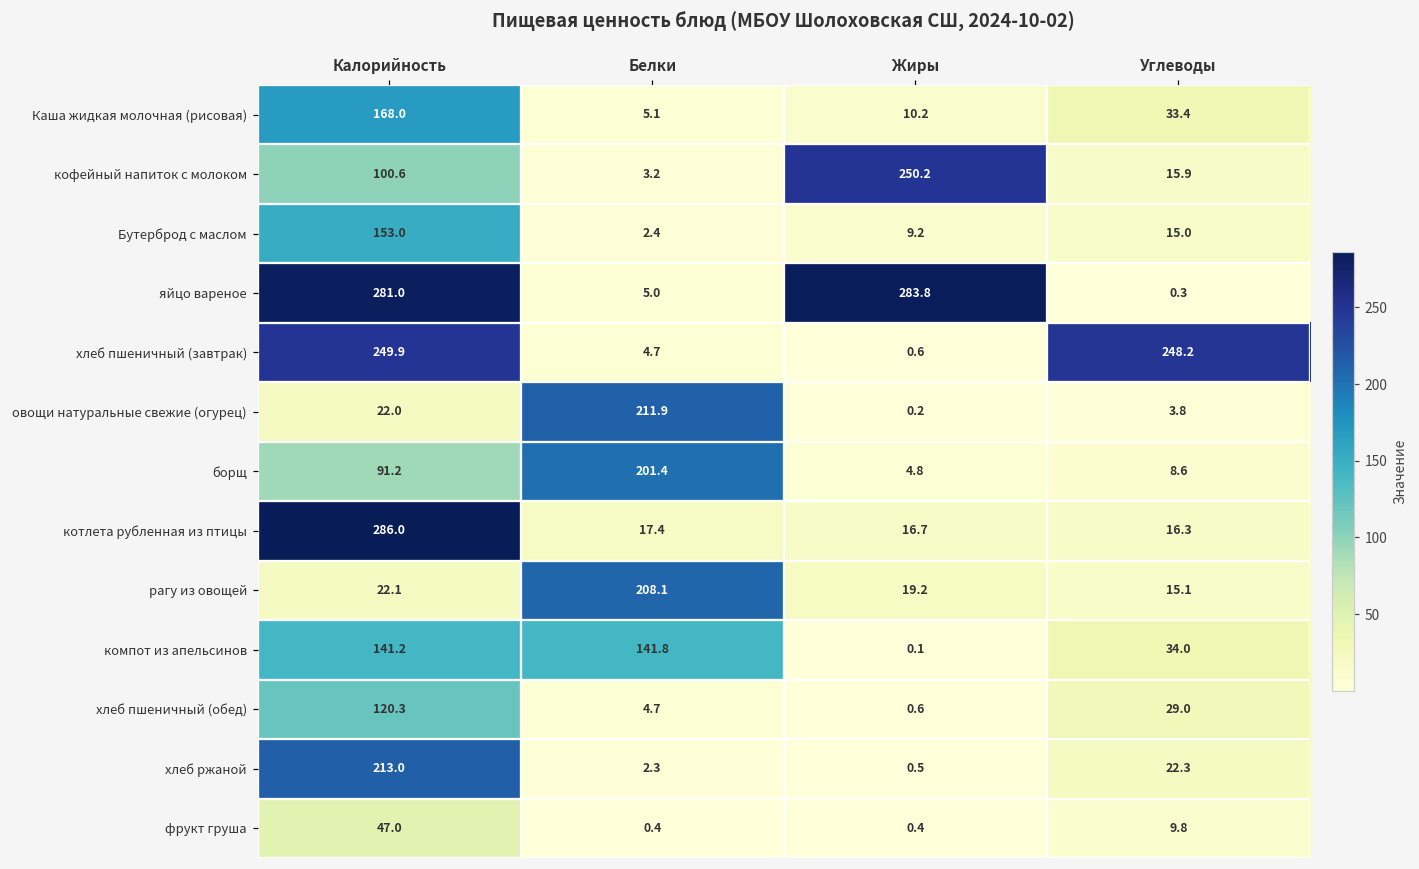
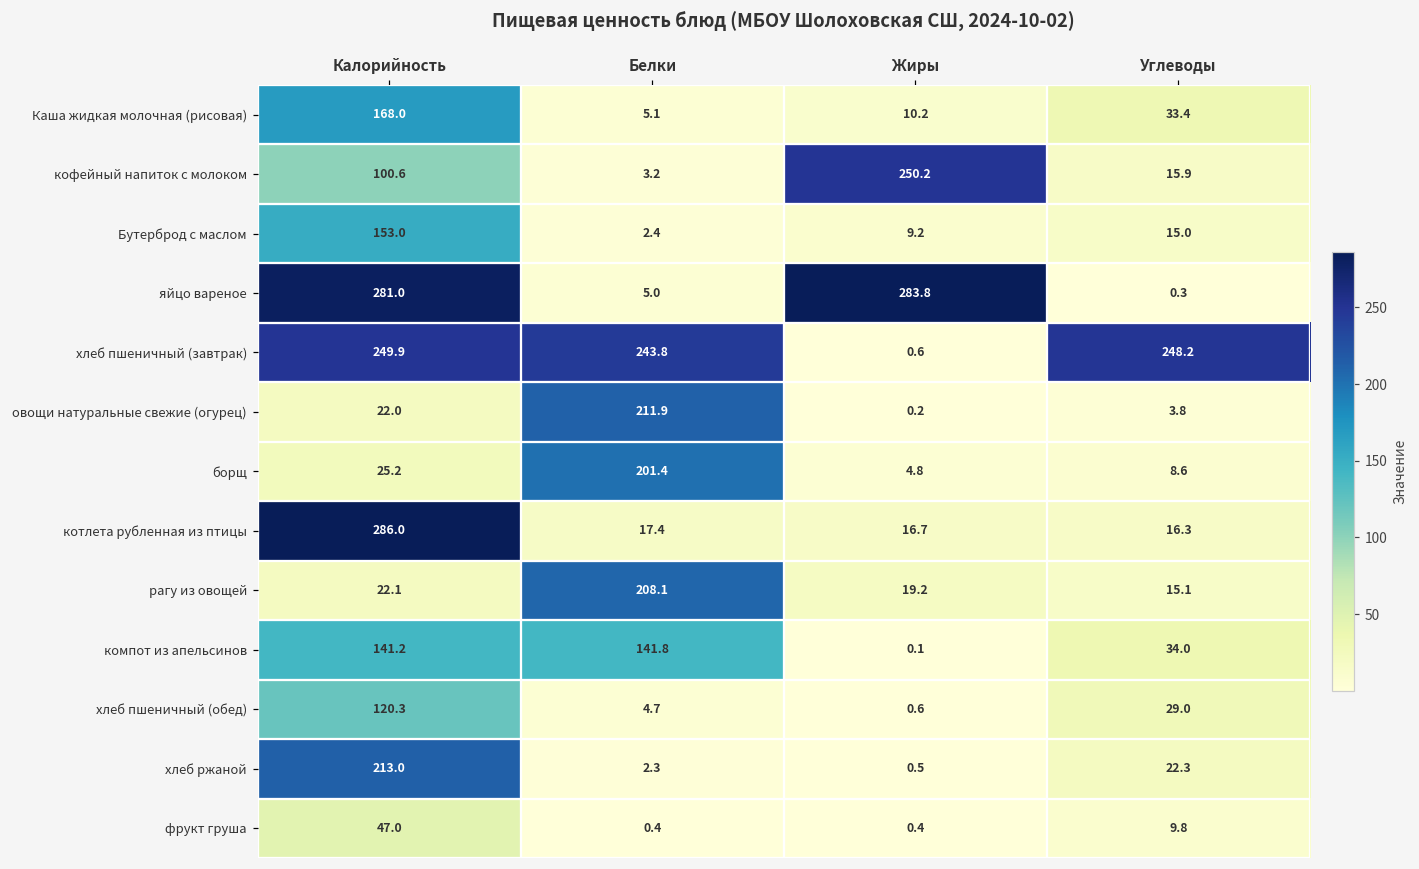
хлеб пшеничный (завтрак), Белки: 4.7 -> 243.8
борщ, Калорийность: 91.2 -> 25.2
